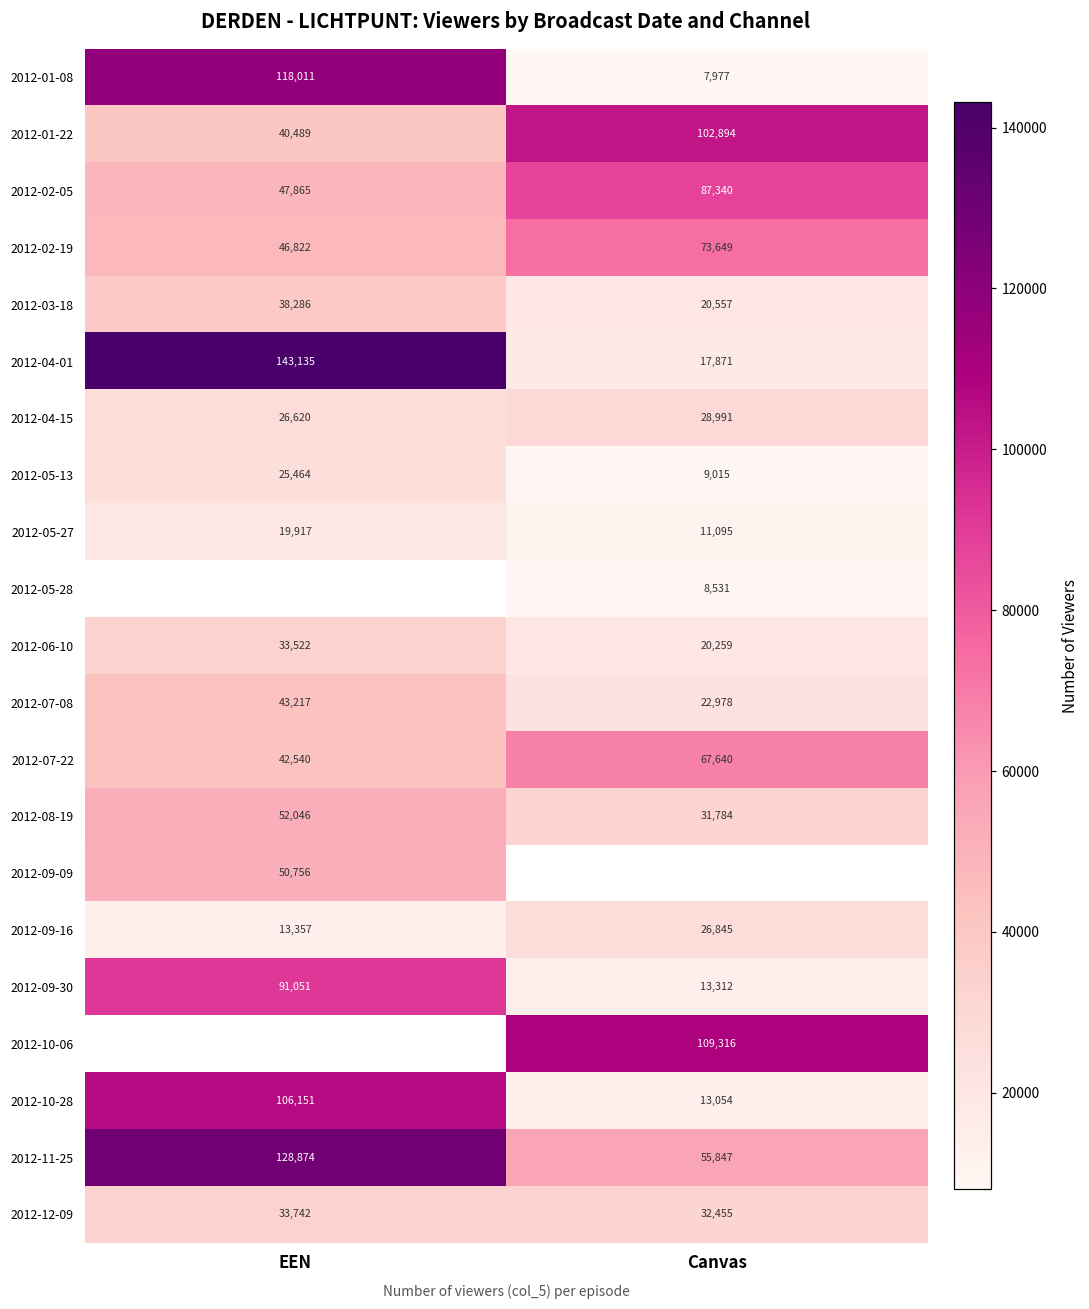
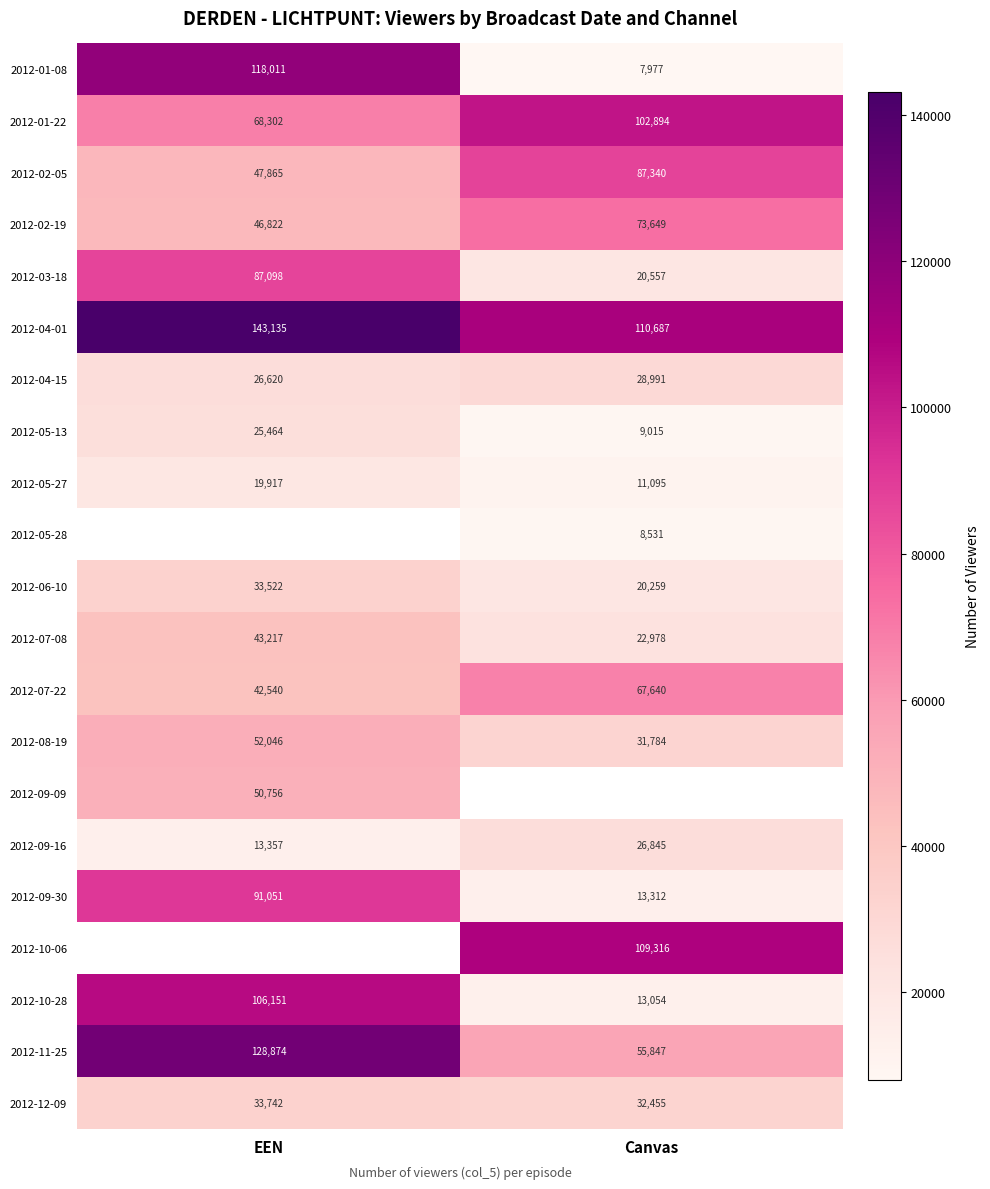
2012-01-22, EEN: 40,489 -> 68,302
2012-03-18, EEN: 38,286 -> 87,098
2012-04-01, Canvas: 17,871 -> 110,687
